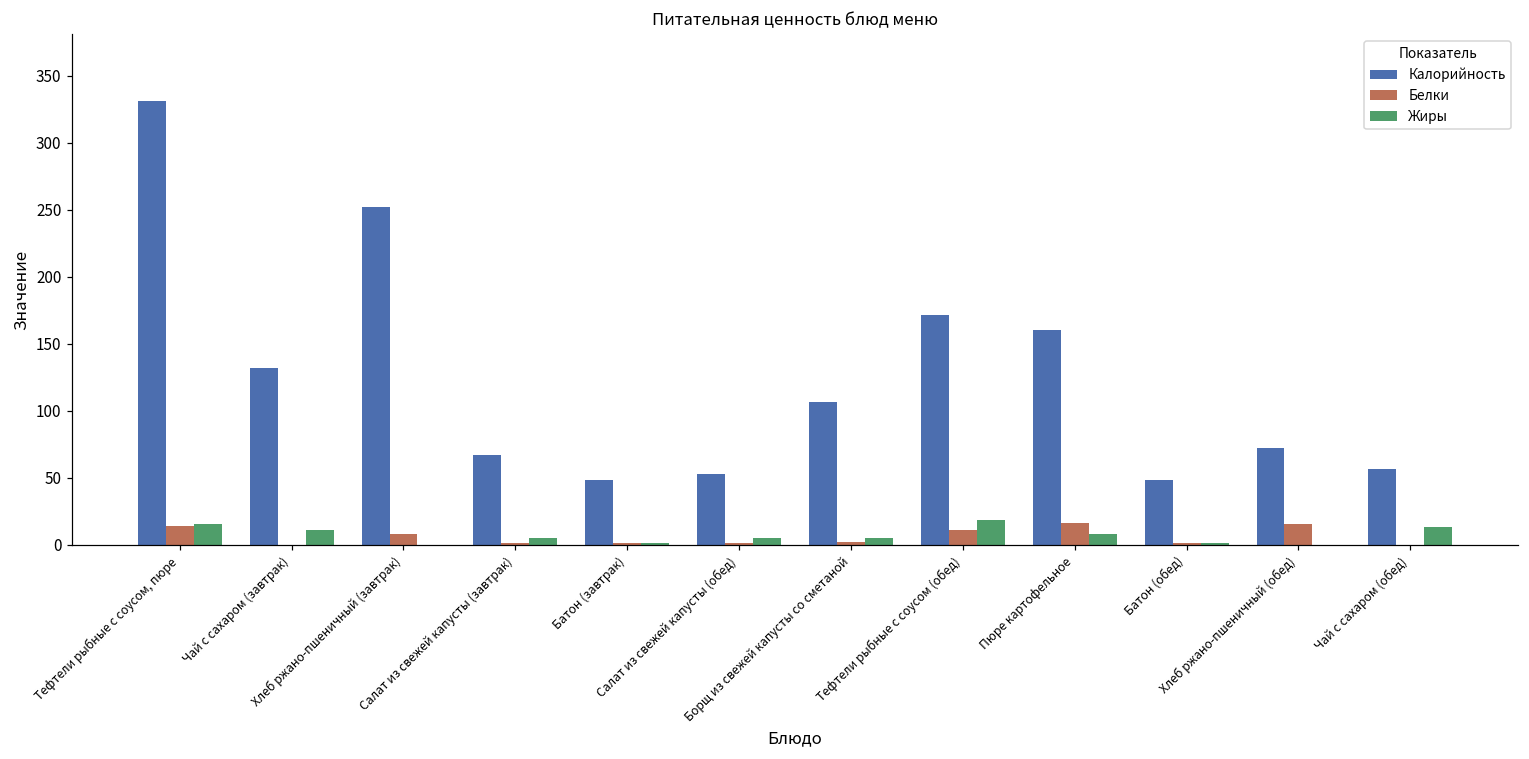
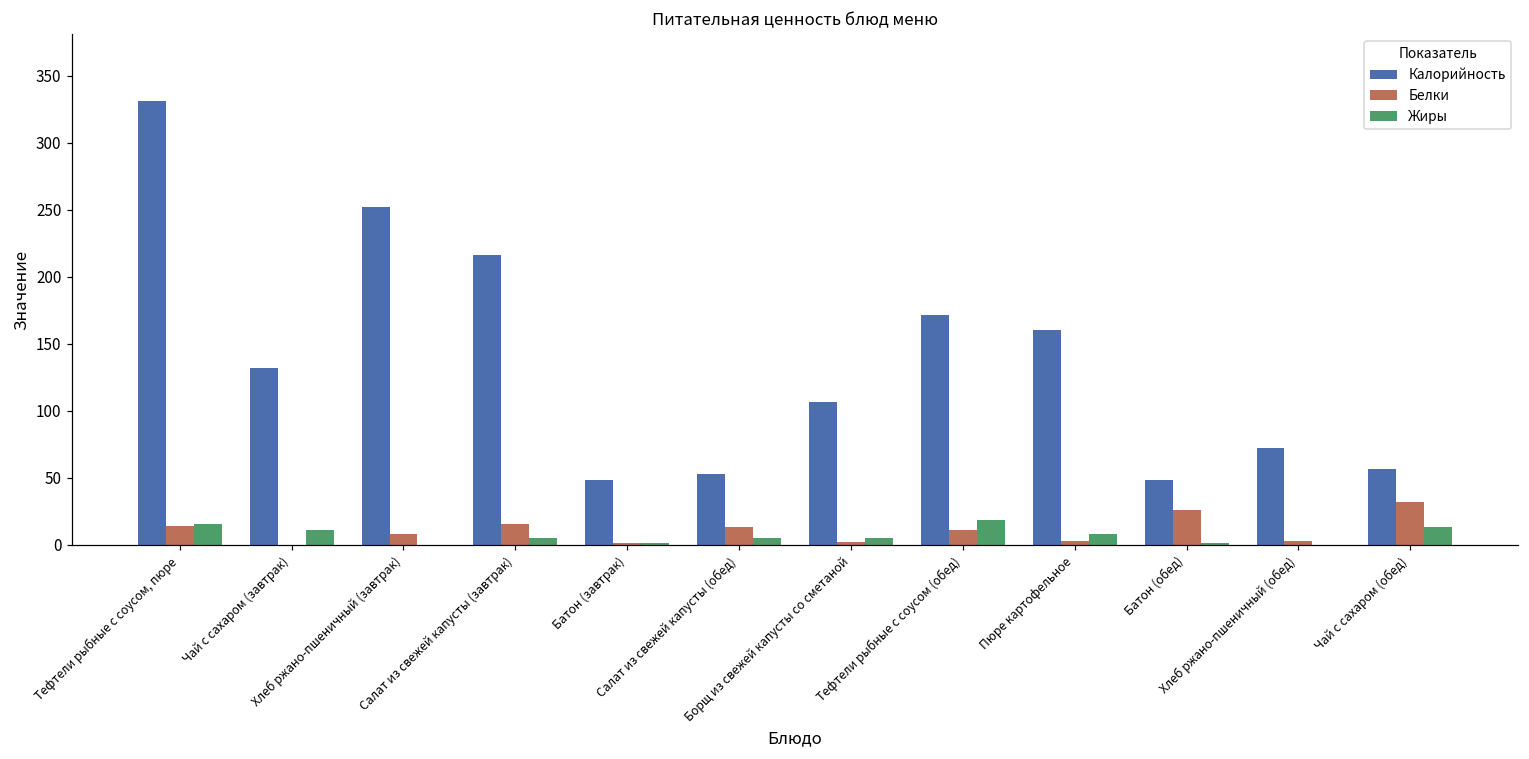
Калорийность, Салат из свежей капусты (завтрак): 67 -> 216
Белки, Салат из свежей капусты (завтрак): 1 -> 15
Белки, Салат из свежей капусты (обед): 1 -> 13
Белки, Пюре картофельное: 16 -> 3
Белки, Батон (обед): 1 -> 26
Белки, Хлеб ржано-пшеничный (обед): 15 -> 3
Белки, Чай с сахаром (обед): 0 -> 32
